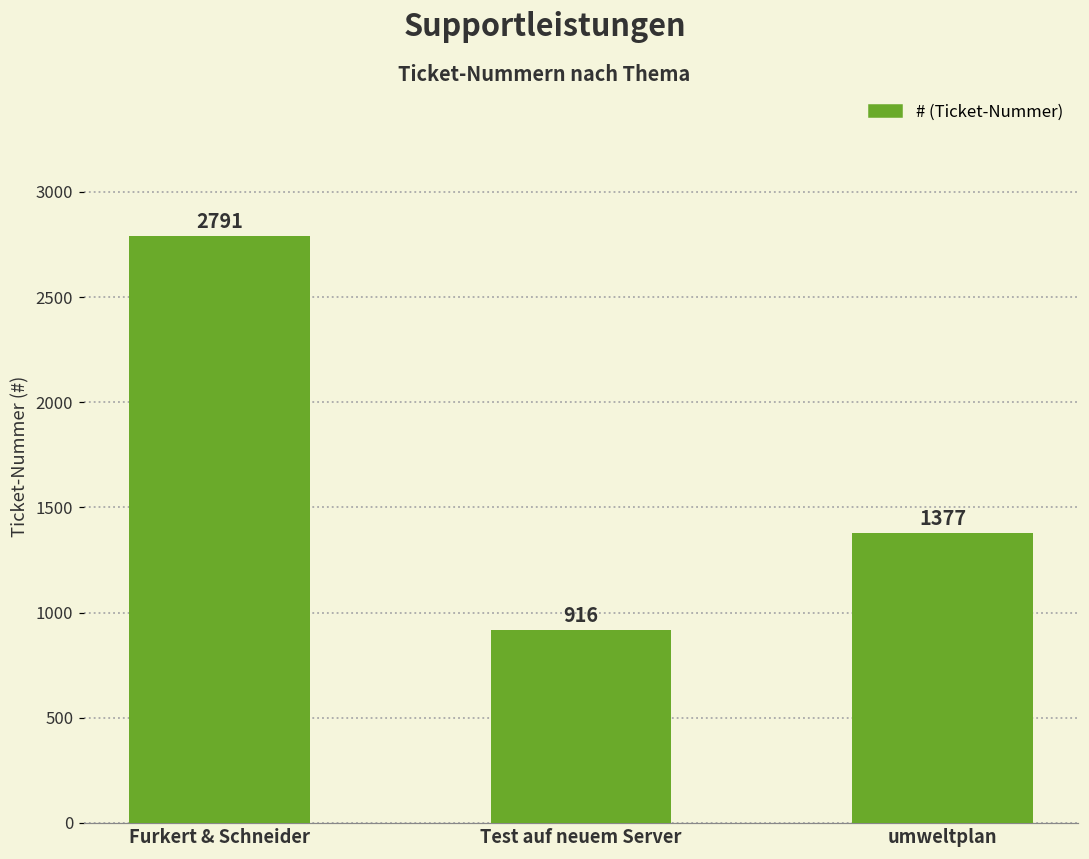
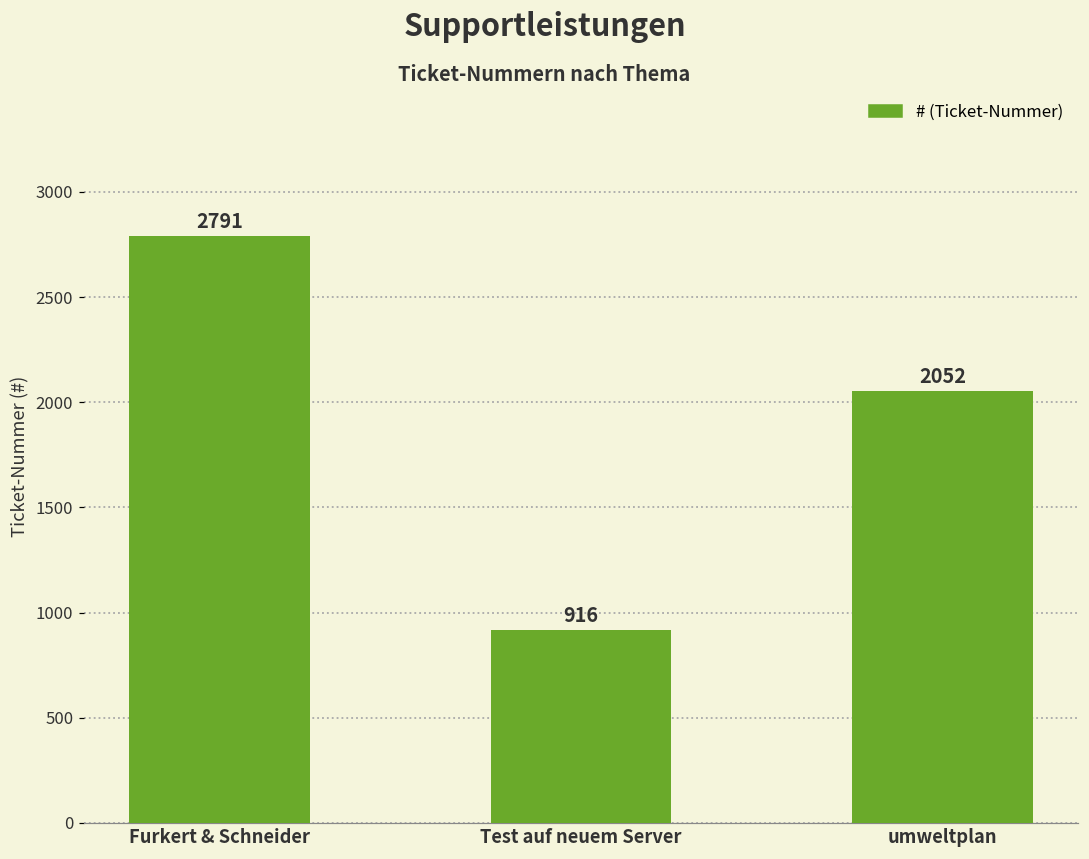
umweltplan: 1377 -> 2052
